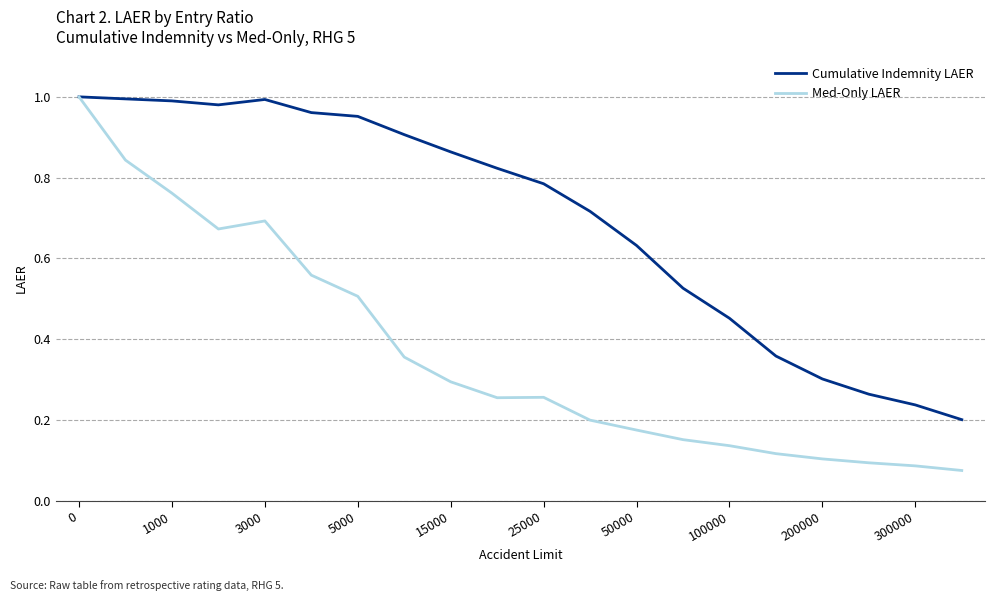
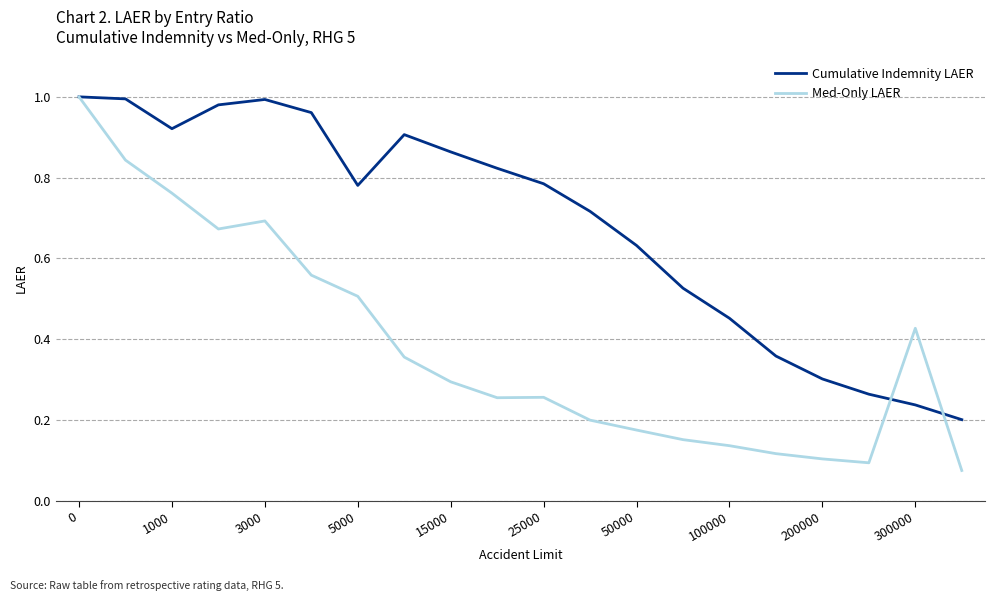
Cumulative Indemnity LAER, 1000: 0.99 -> 0.92
Cumulative Indemnity LAER, 5000: 0.95 -> 0.78
Med-Only LAER, 300000: 0.09 -> 0.43
